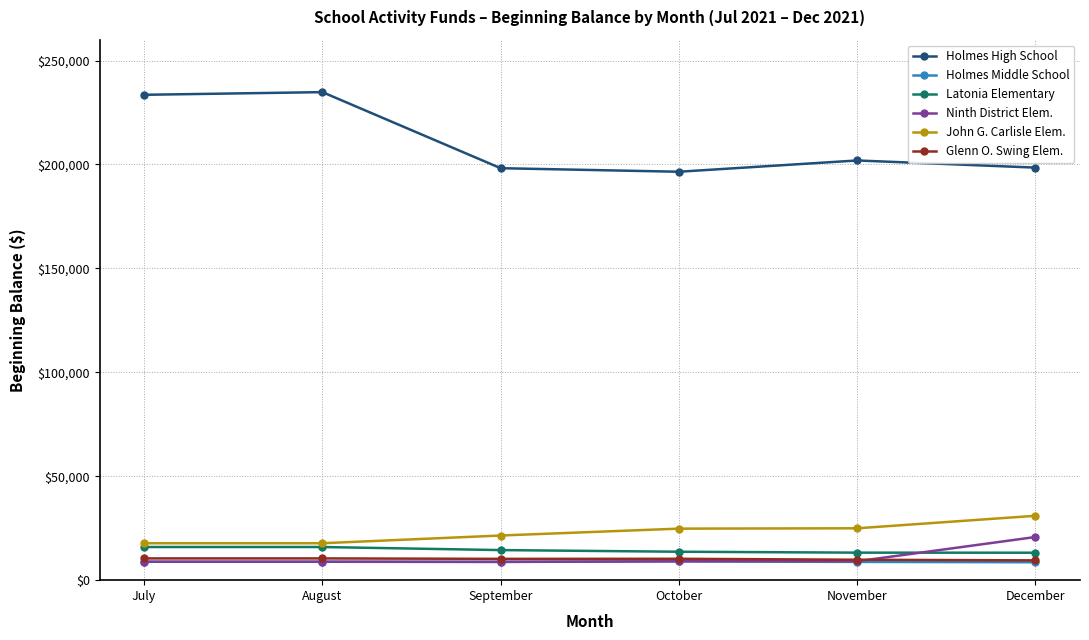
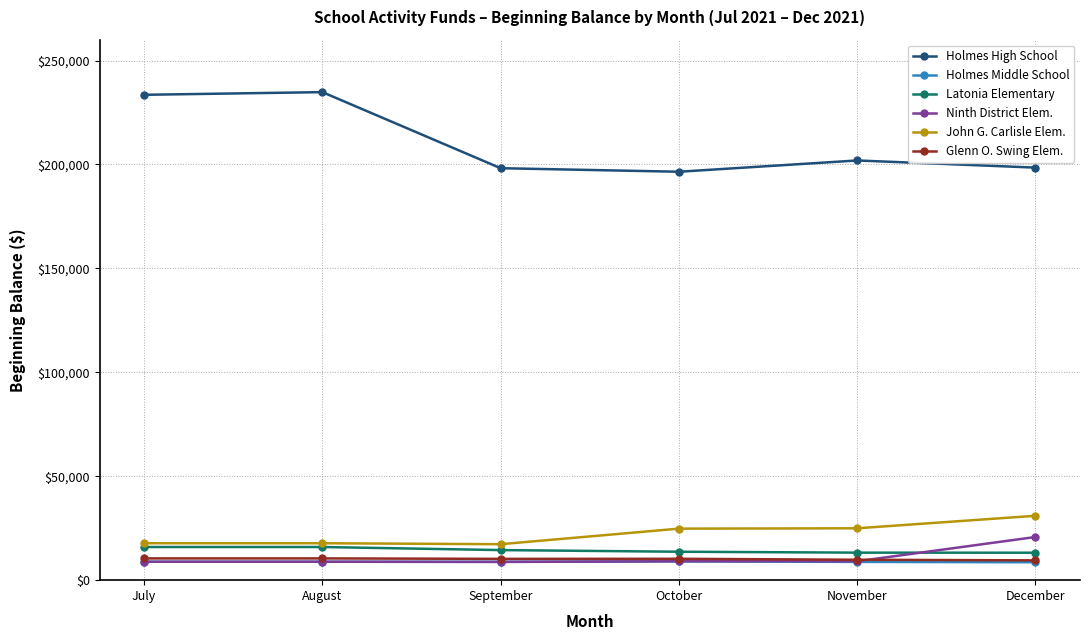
John G. Carlisle Elem., September: $21,000 -> $17,000
